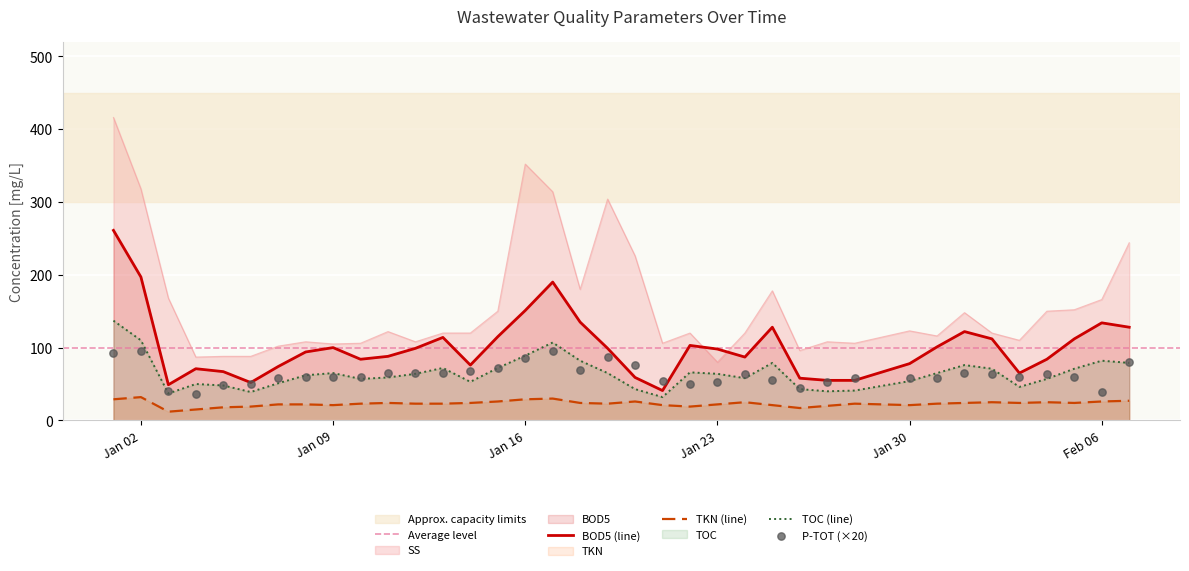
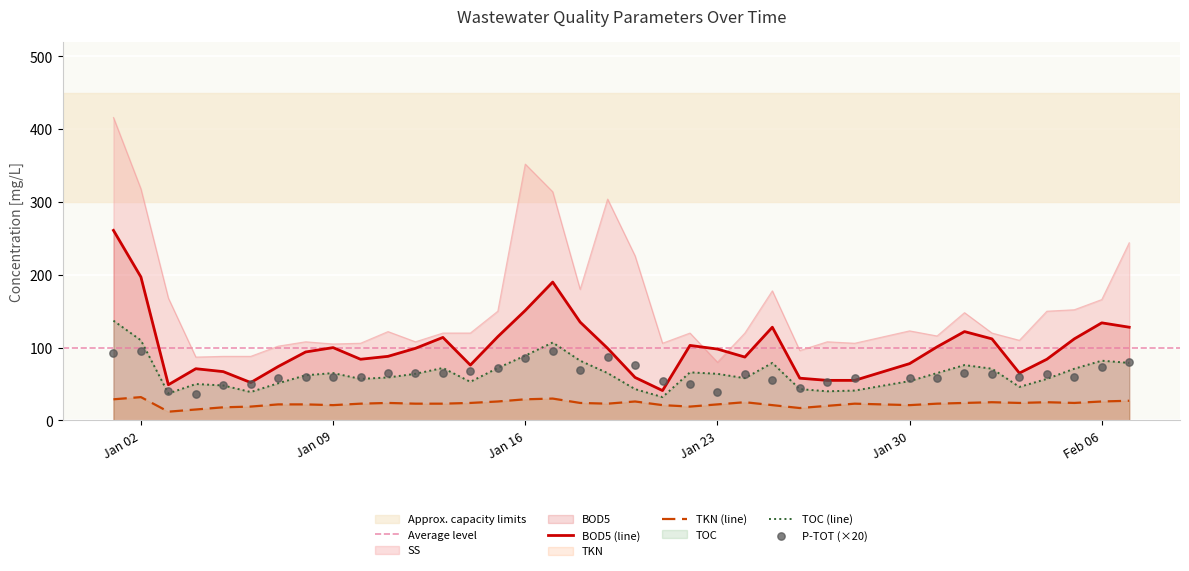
P-TOT (×20), Jan 23: 50 -> 40
P-TOT (×20), Feb 06: 40 -> 70
